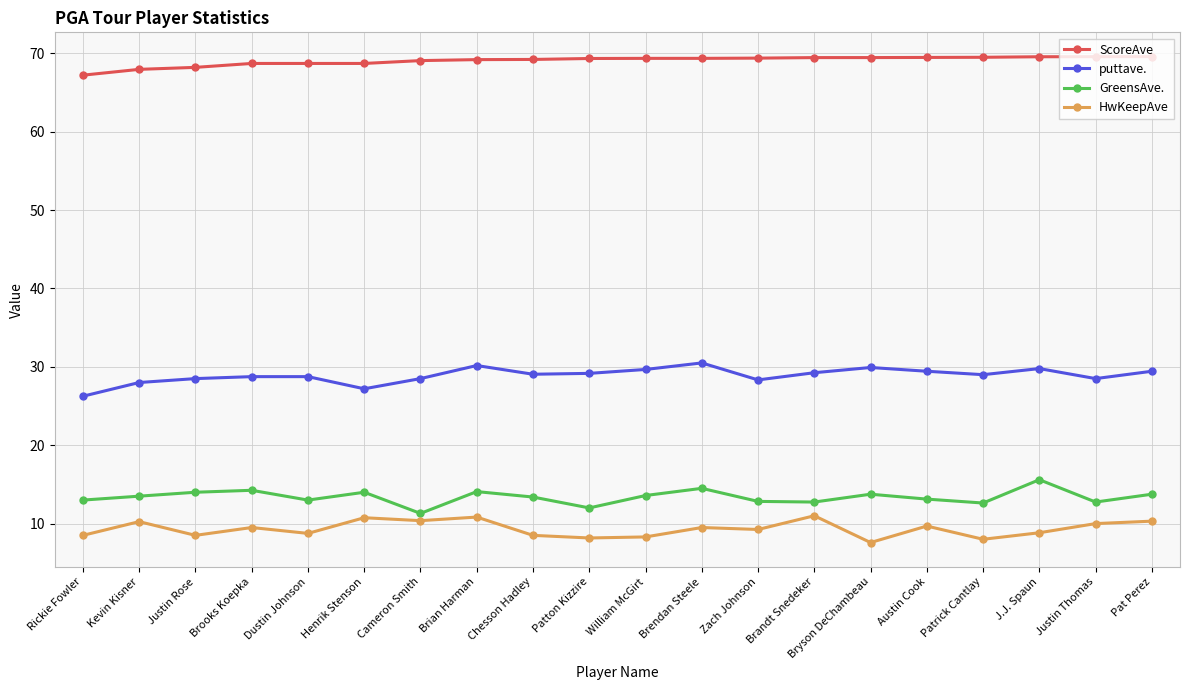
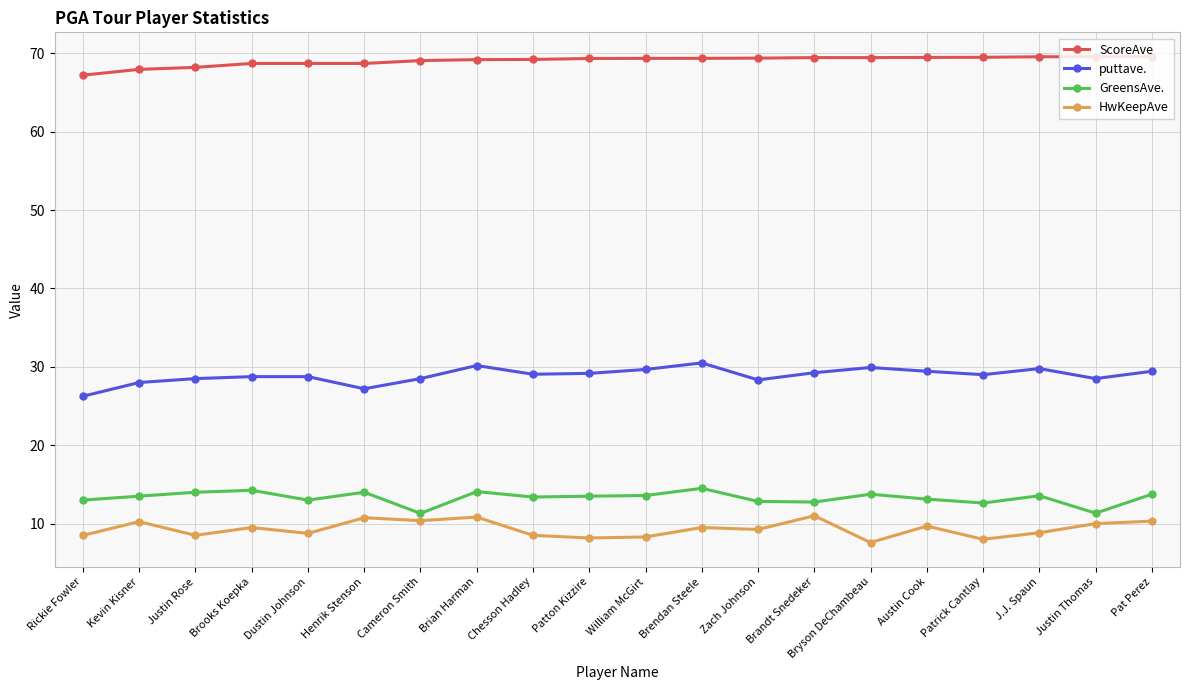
GreensAve., Patton Kizzire: 12 -> 14
GreensAve., J.J. Spaun: 16 -> 14
GreensAve., Justin Thomas: 13 -> 11
